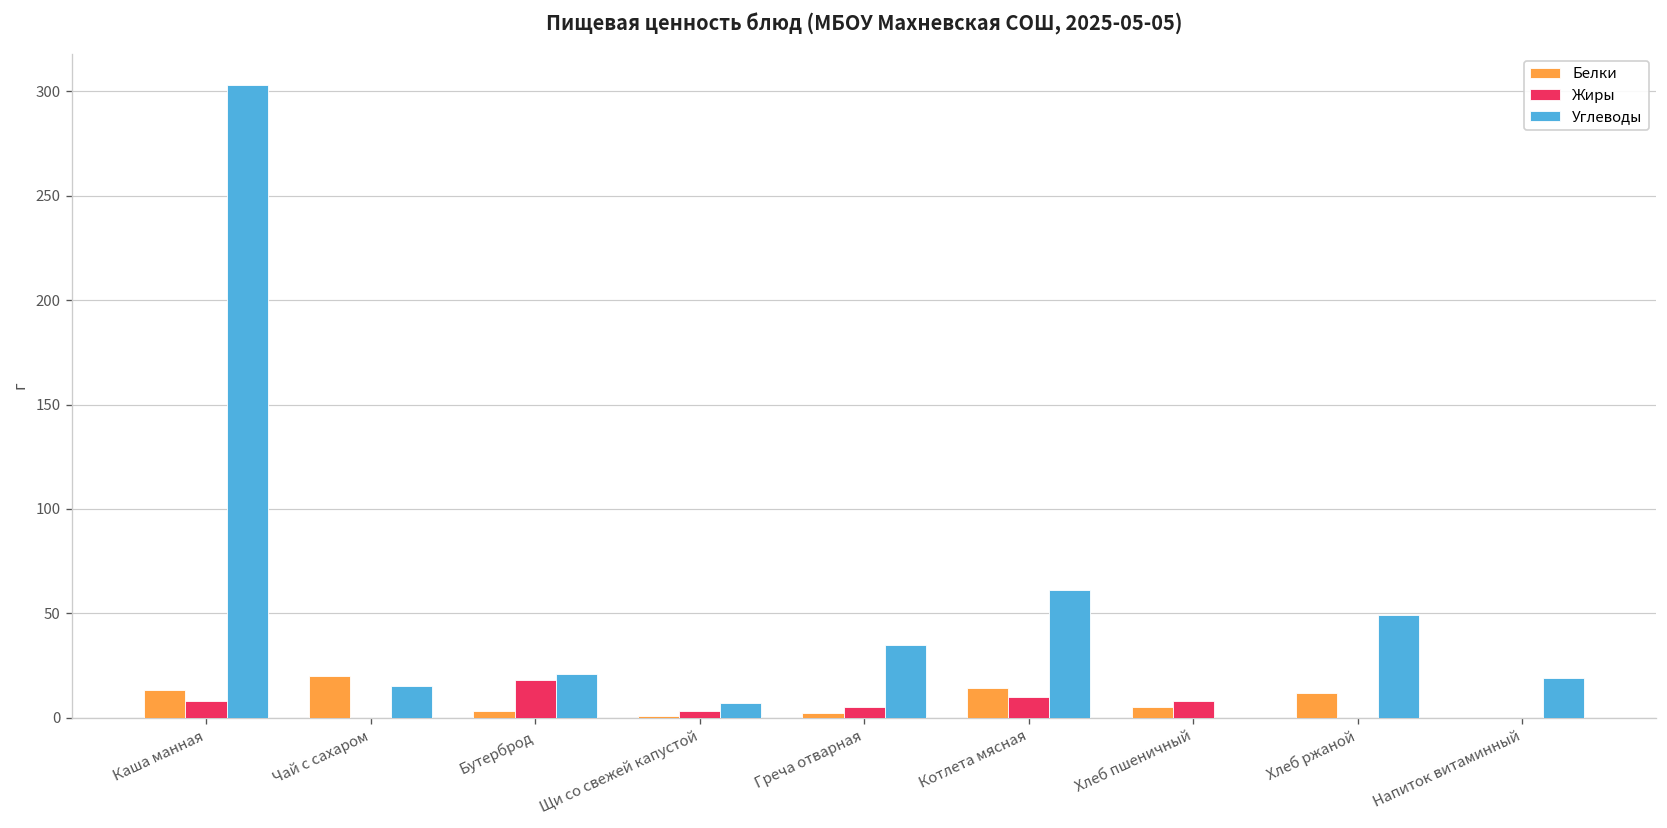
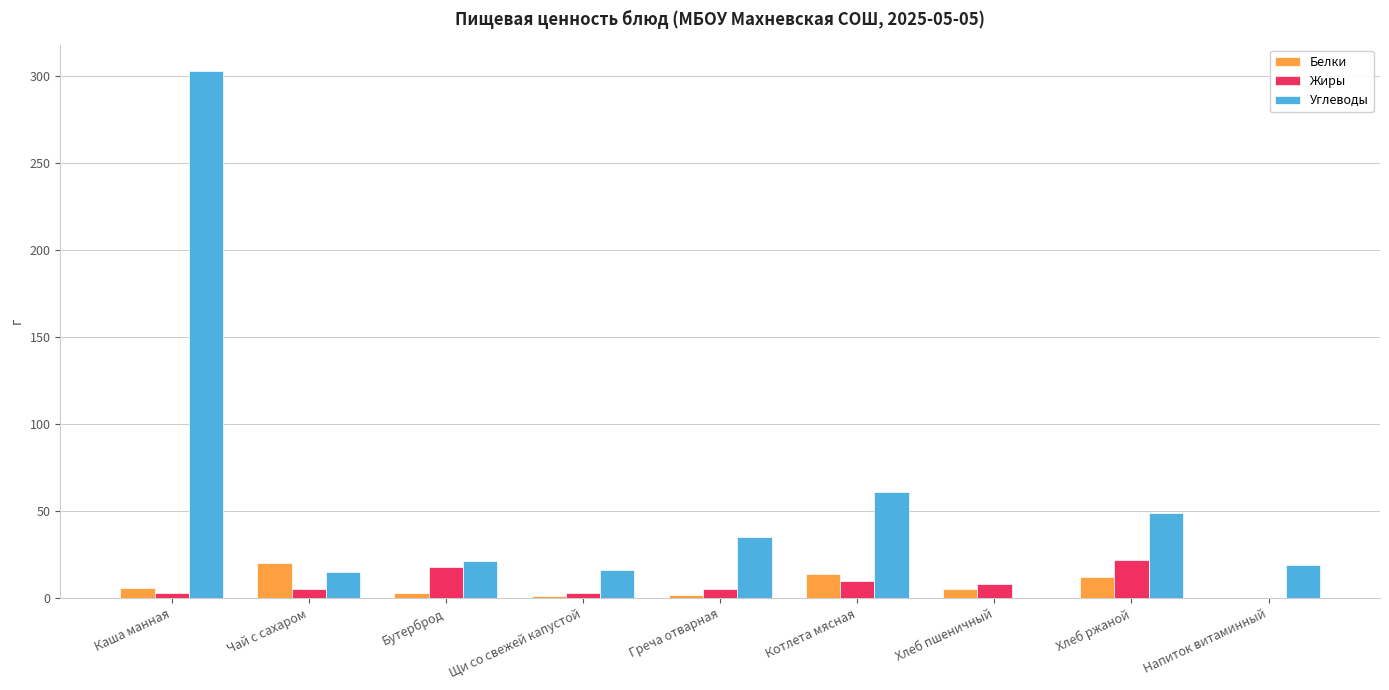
Белки, Каша манная: 13 -> 6
Жиры, Каша манная: 8 -> 3
Жиры, Чай с сахаром: 0 -> 5
Углеводы, Щи со свежей капустой: 7 -> 16
Жиры, Хлеб ржаной: 0 -> 22
